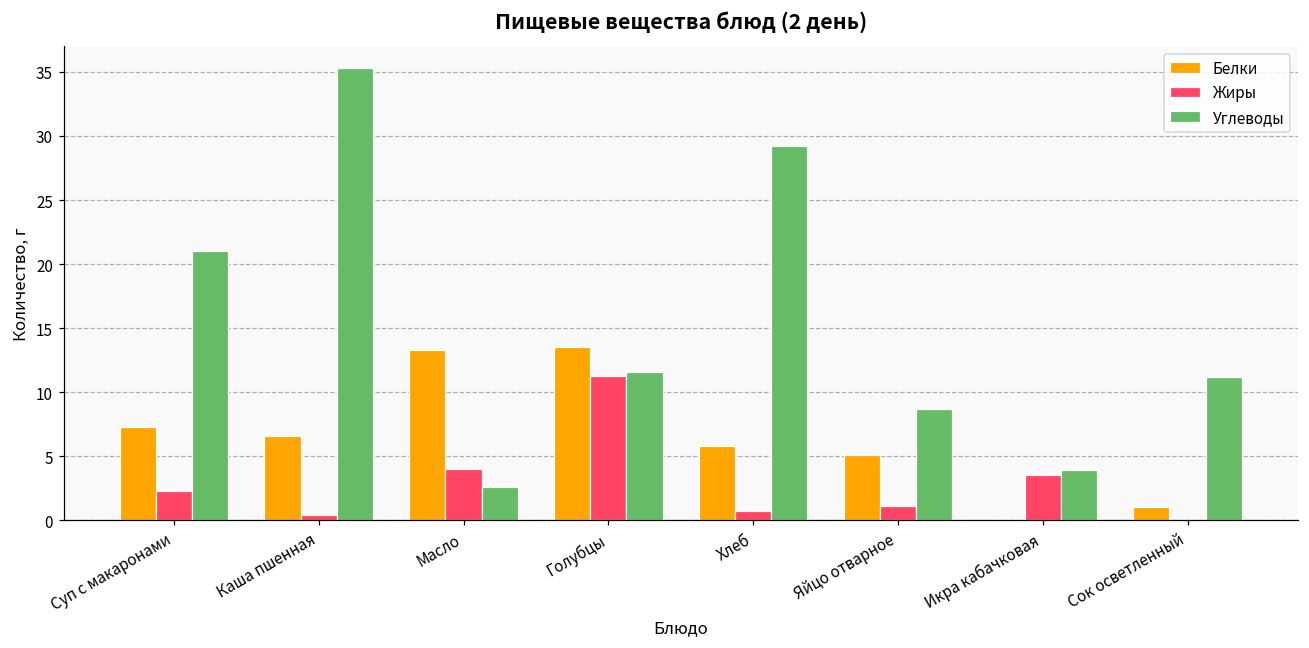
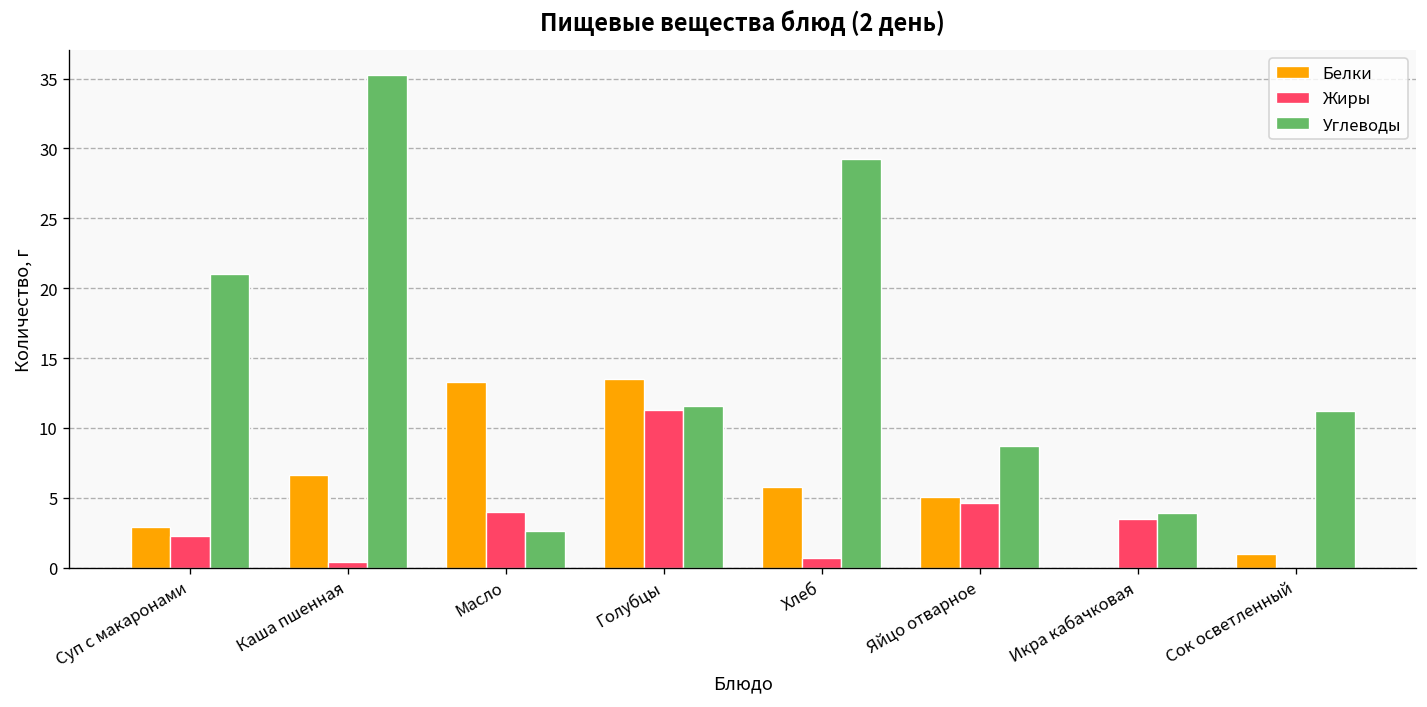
Белки, Суп с макаронами: 7.3 -> 2.9
Жиры, Яйцо отварное: 1.1 -> 4.6
